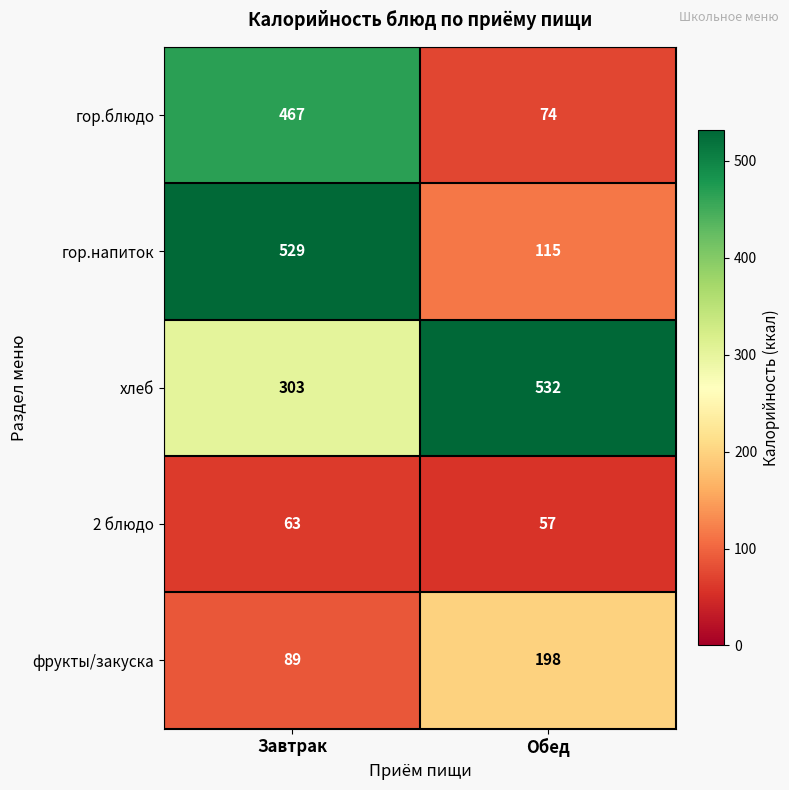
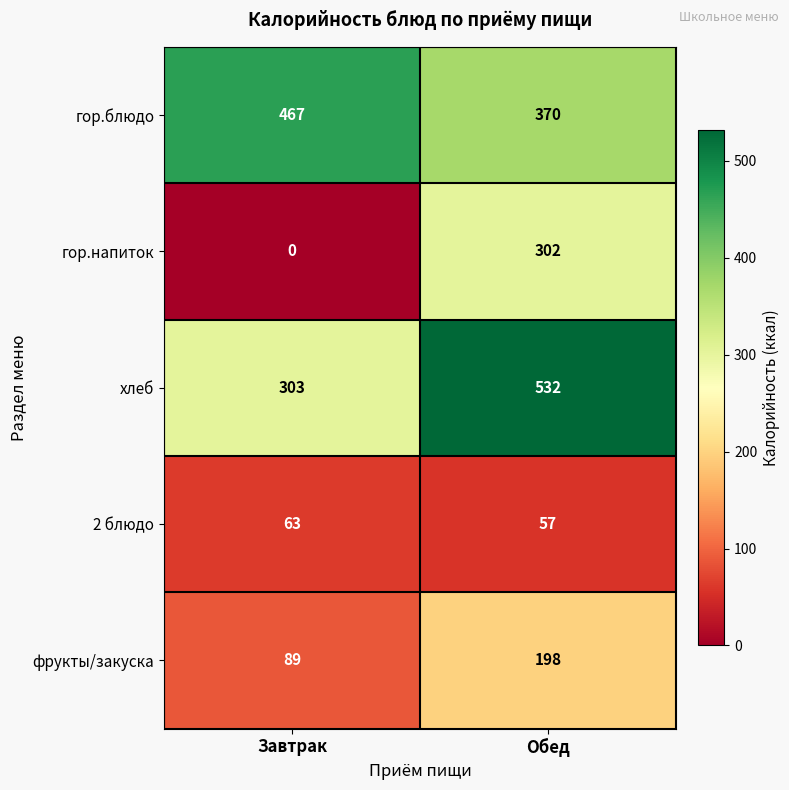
гор.блюдо, Обед: 74 -> 370
гор.напиток, Завтрак: 529 -> 0
гор.напиток, Обед: 115 -> 302
